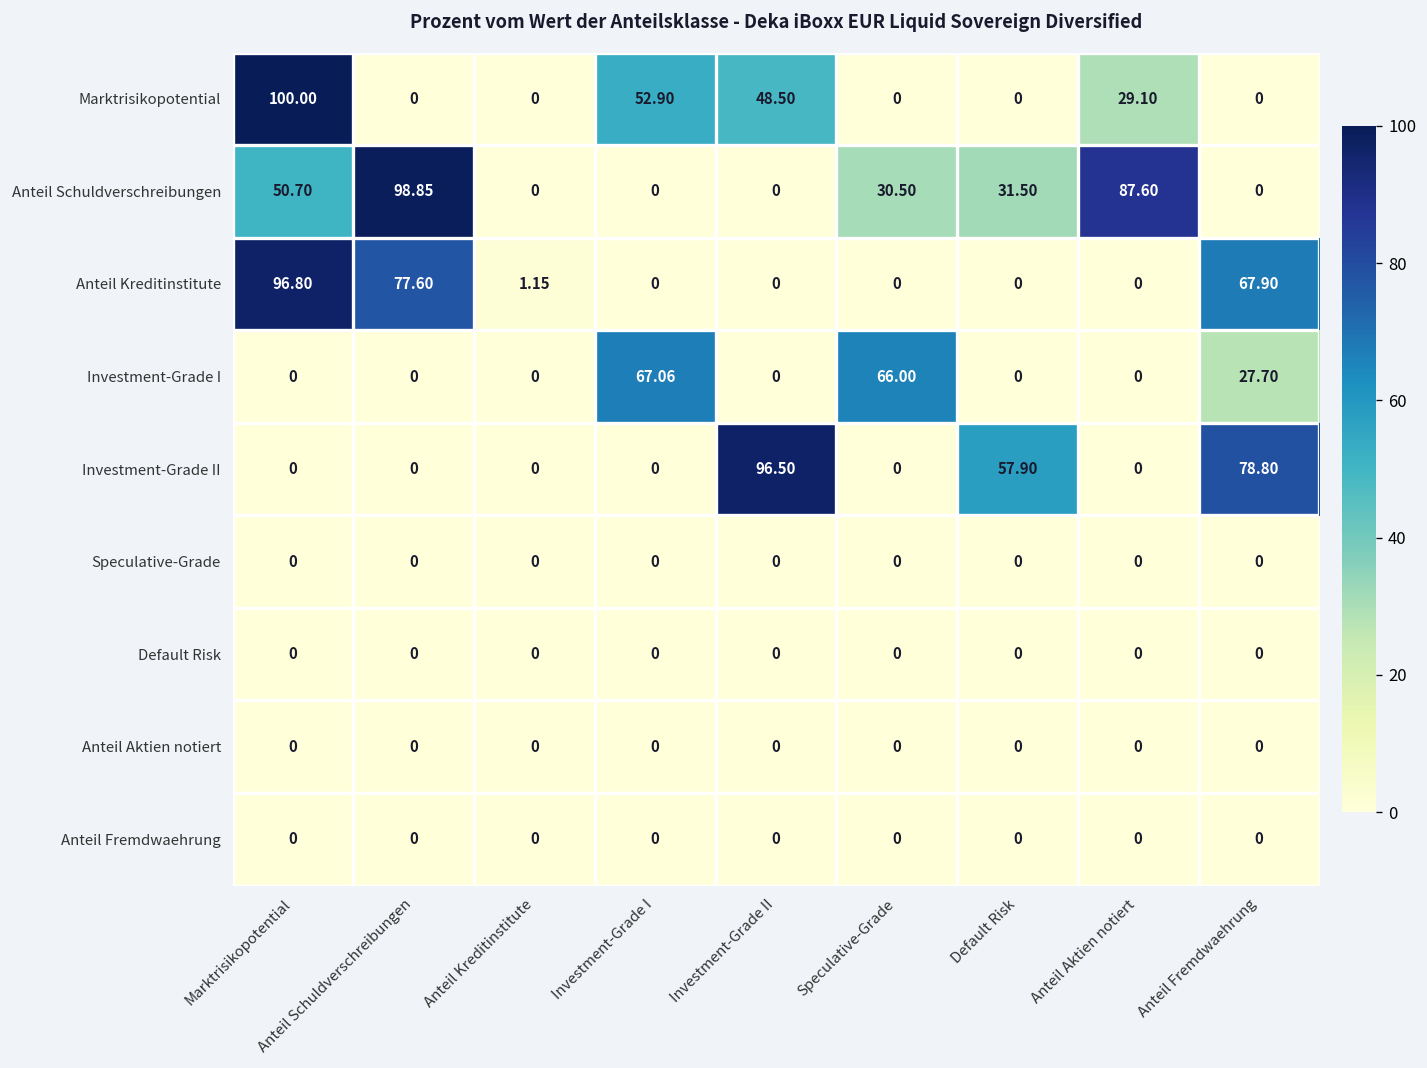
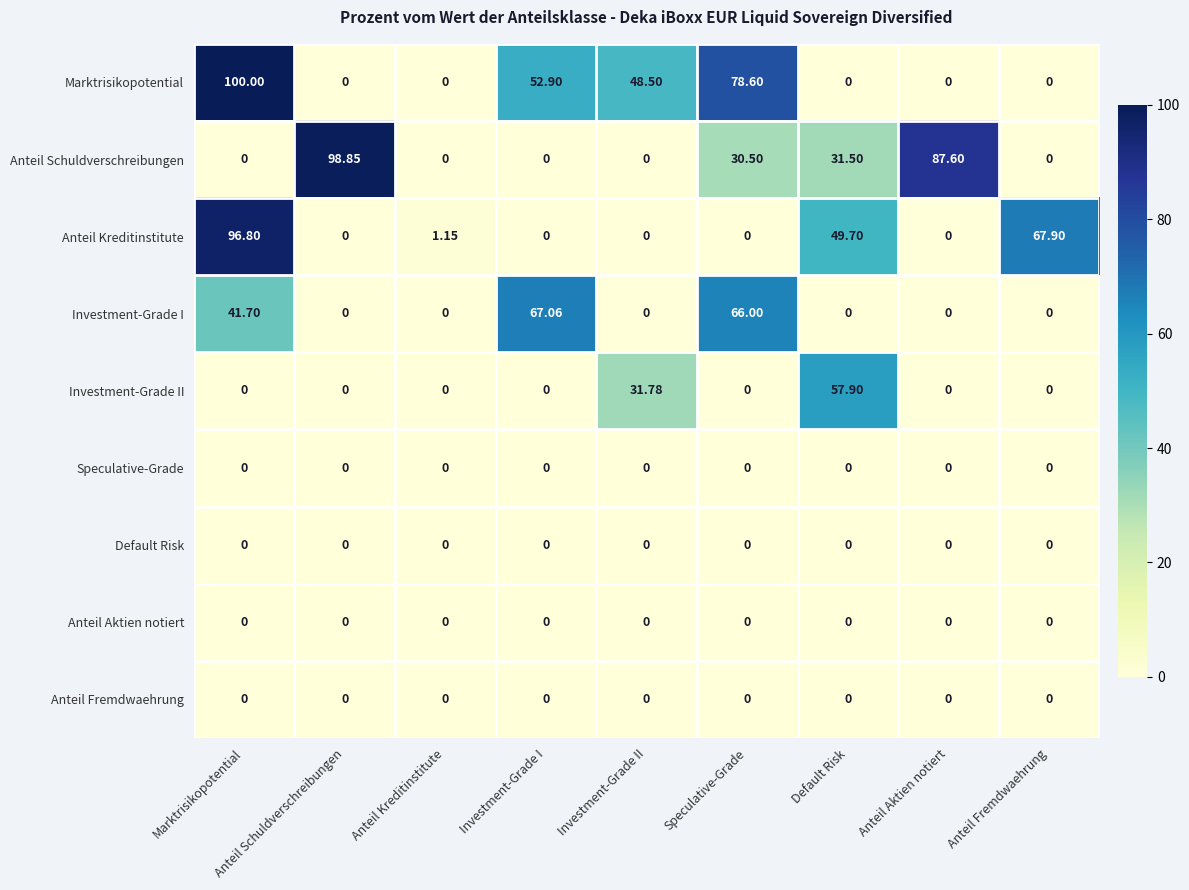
Marktrisikopotential, Speculative-Grade: 0 -> 78.60
Marktrisikopotential, Anteil Aktien notiert: 29.10 -> 0
Anteil Schuldverschreibungen, Marktrisikopotential: 50.70 -> 0
Anteil Kreditinstitute, Anteil Schuldverschreibungen: 77.60 -> 0
Anteil Kreditinstitute, Default Risk: 0 -> 49.70
Investment-Grade I, Marktrisikopotential: 0 -> 41.70
Investment-Grade I, Anteil Fremdwaehrung: 27.70 -> 0
Investment-Grade II, Investment-Grade II: 96.50 -> 31.78
Investment-Grade II, Anteil Fremdwaehrung: 78.80 -> 0
